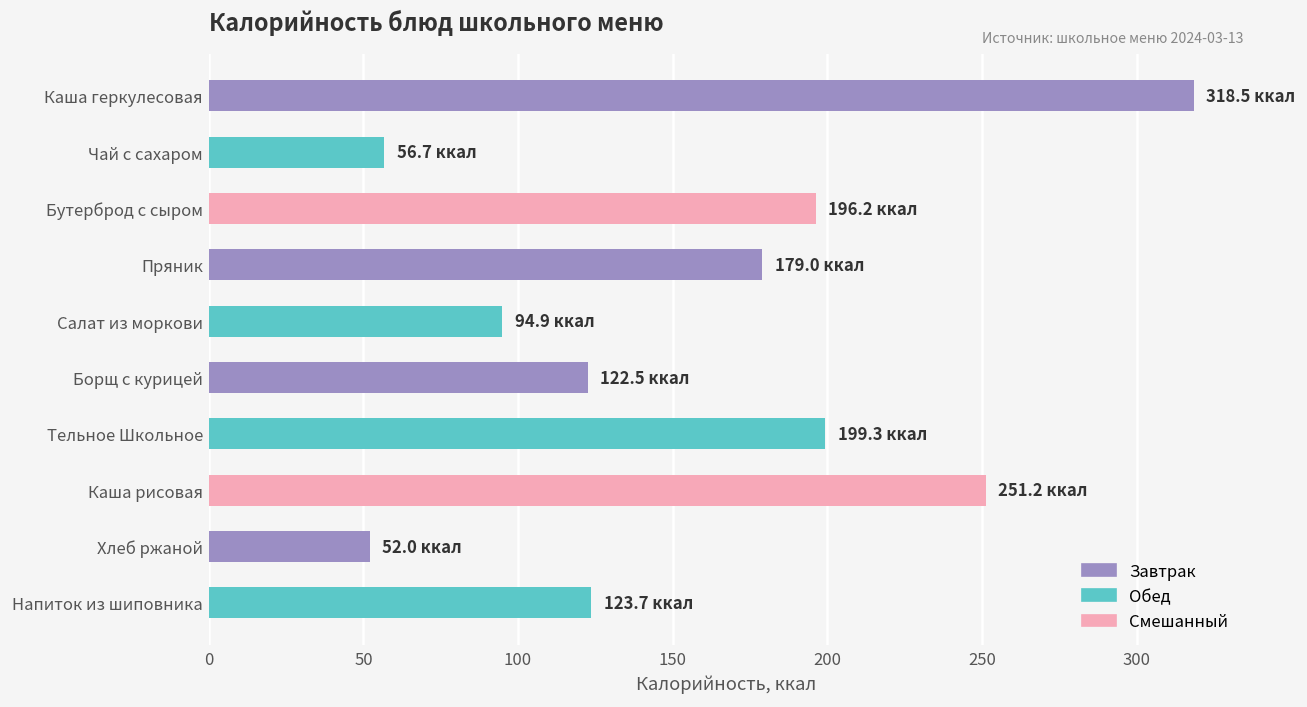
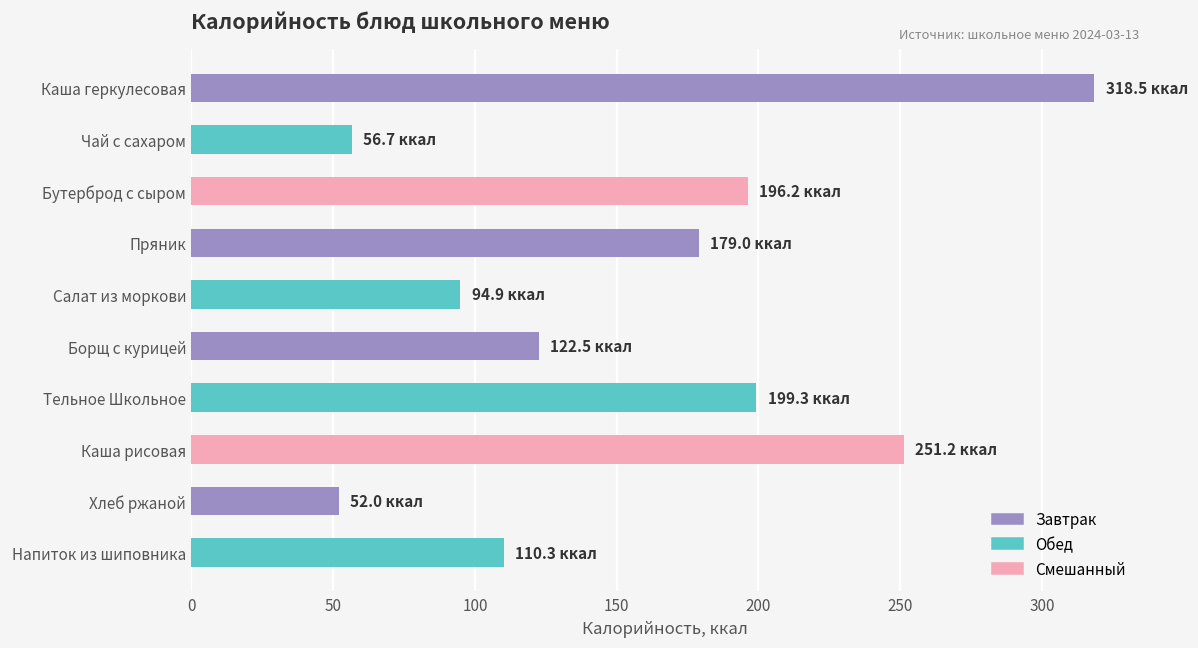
Напиток из шиповника: 123.7 -> 110.3
